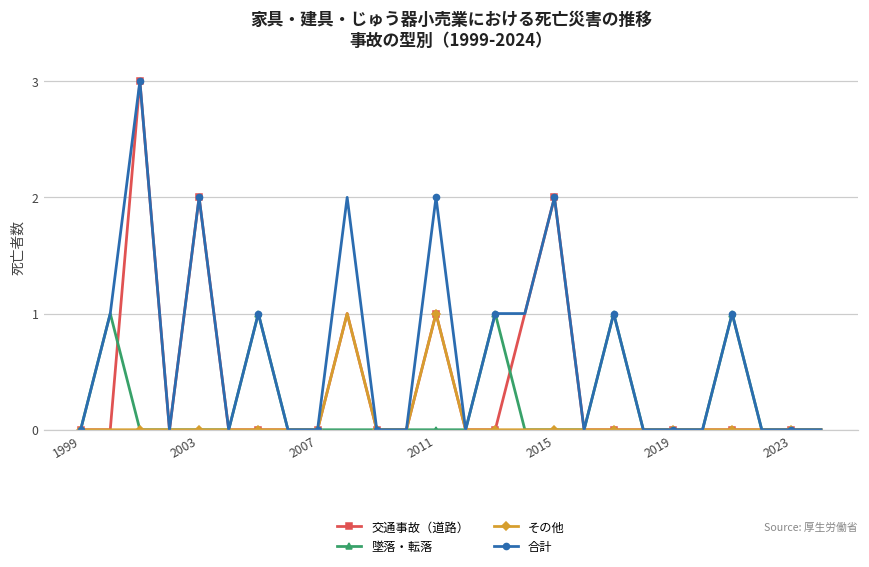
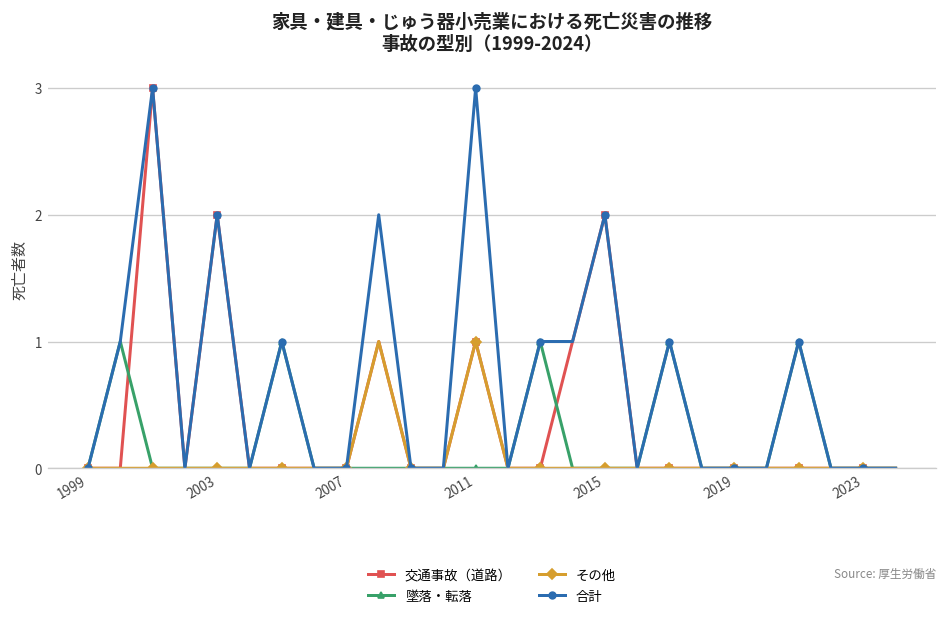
合計, 2011: 2 -> 3
